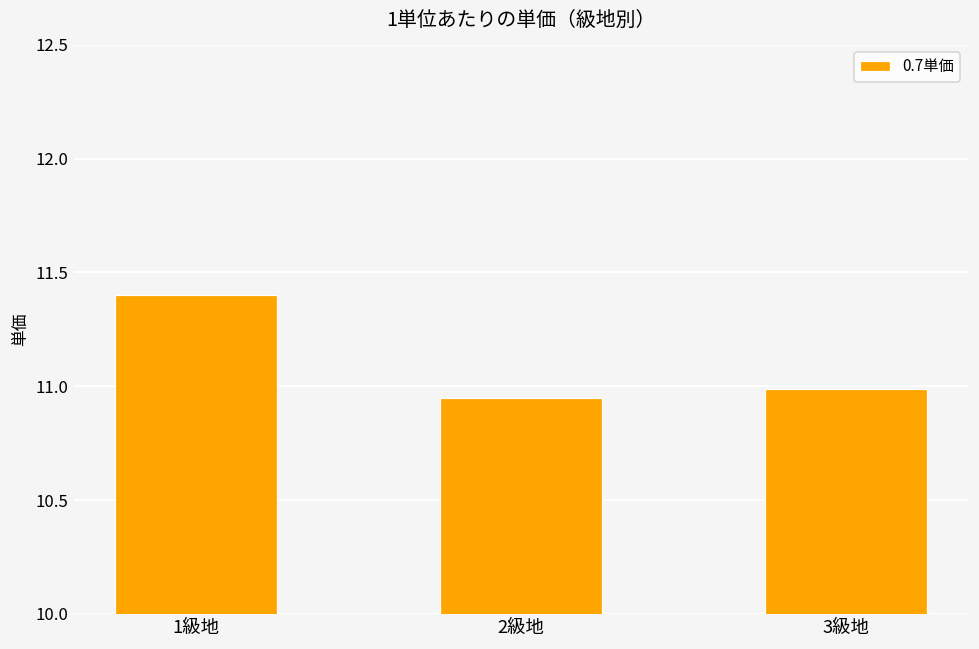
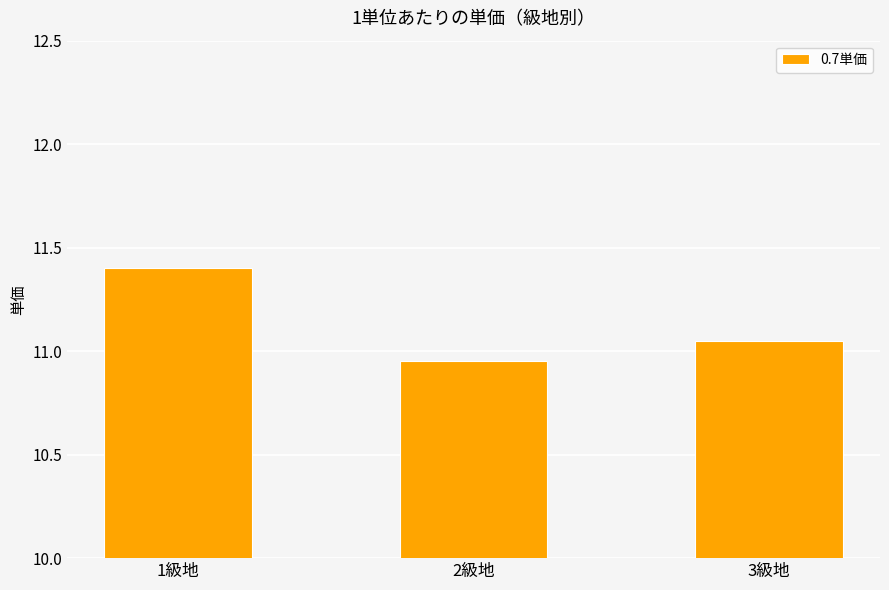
3級地: 10.99 -> 11.05
